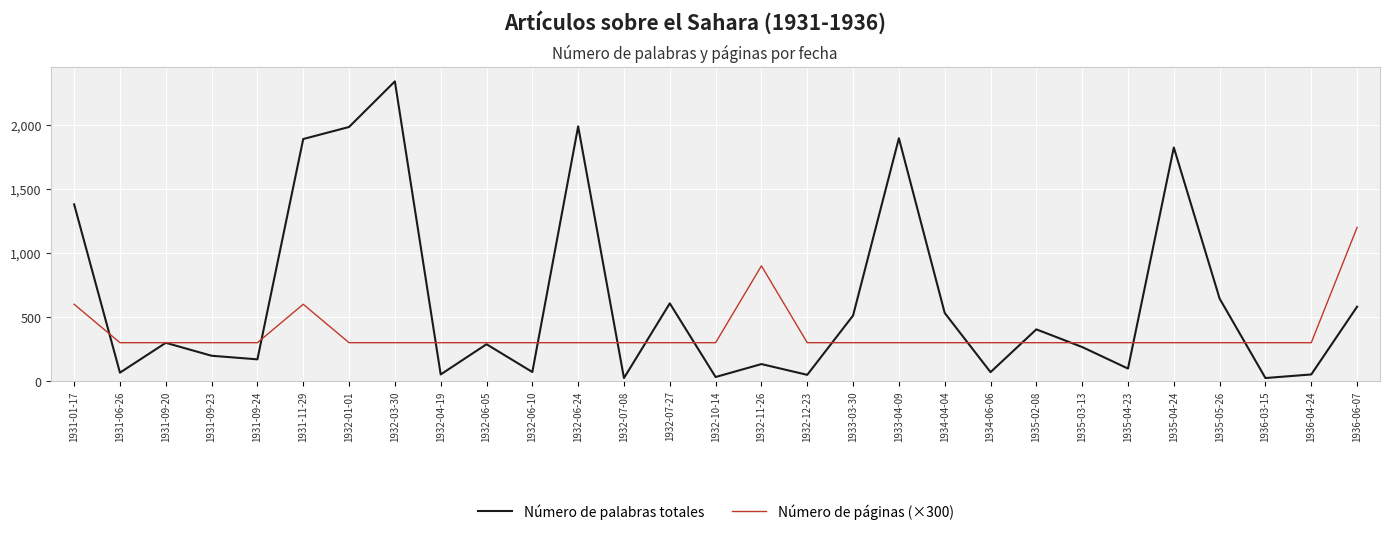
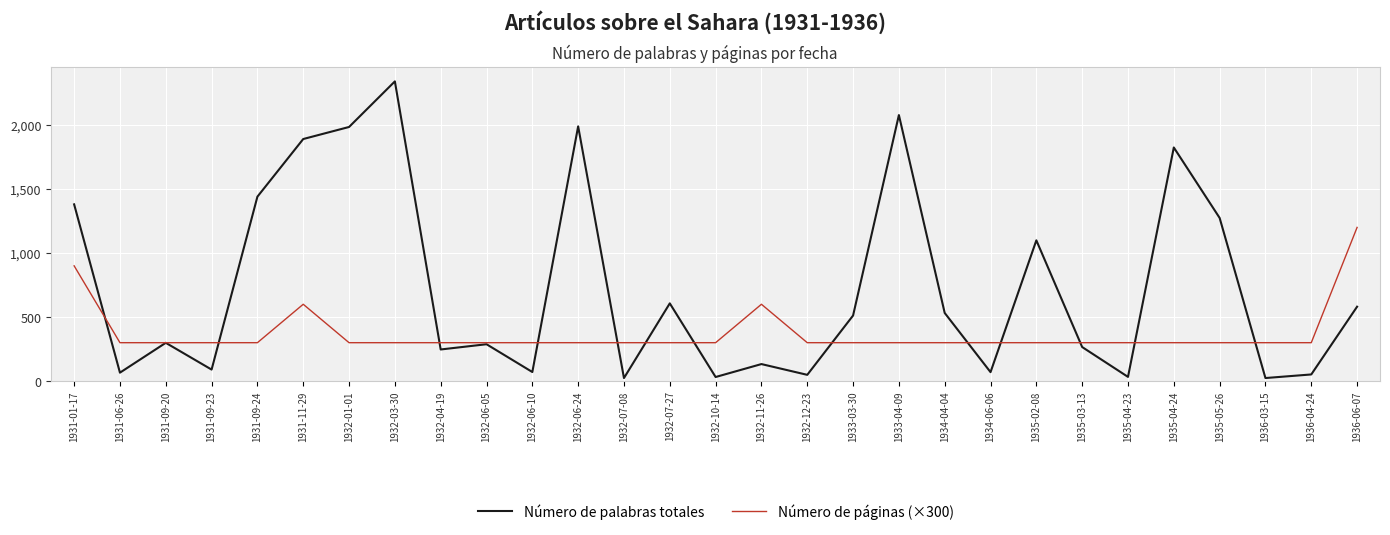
Número de páginas (×300), 1931-01-17: 600 -> 900
Número de palabras totales, 1931-09-23: 200 -> 90
Número de palabras totales, 1931-09-24: 170 -> 1,440
Número de palabras totales, 1932-04-19: 50 -> 250
Número de páginas (×300), 1932-11-26: 900 -> 600
Número de palabras totales, 1933-04-09: 1,900 -> 2,080
Número de palabras totales, 1935-02-08: 400 -> 1,100
Número de palabras totales, 1935-04-23: 100 -> 30
Número de palabras totales, 1935-05-26: 640 -> 1,270
